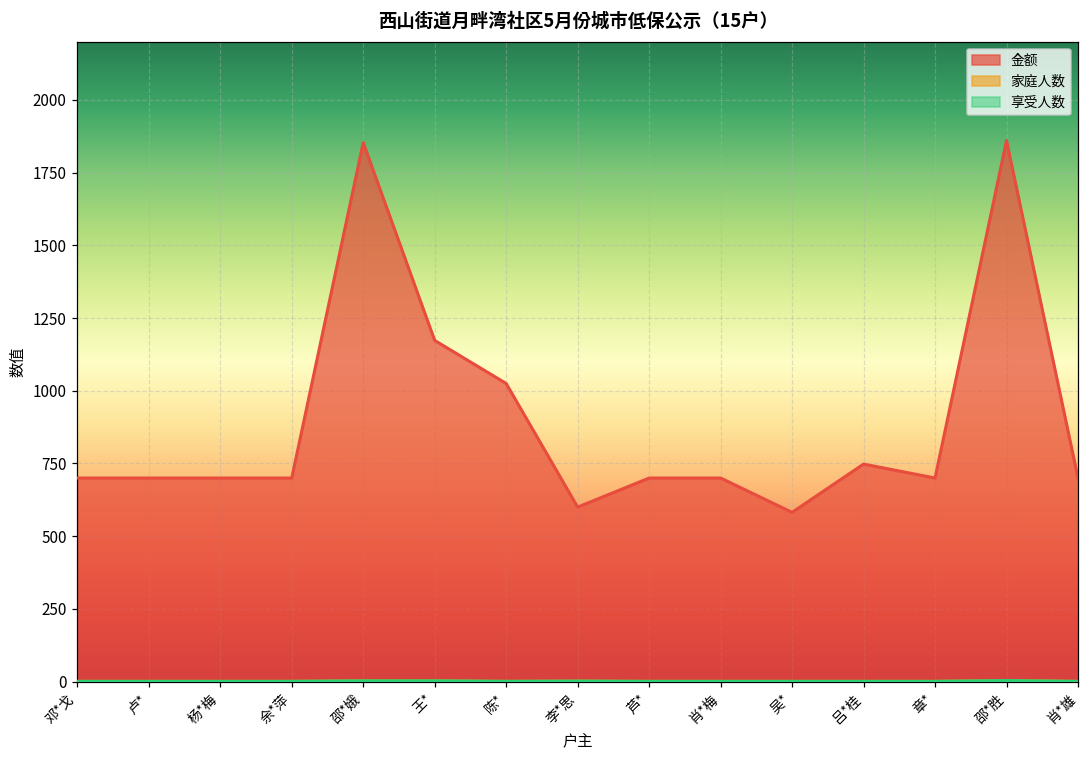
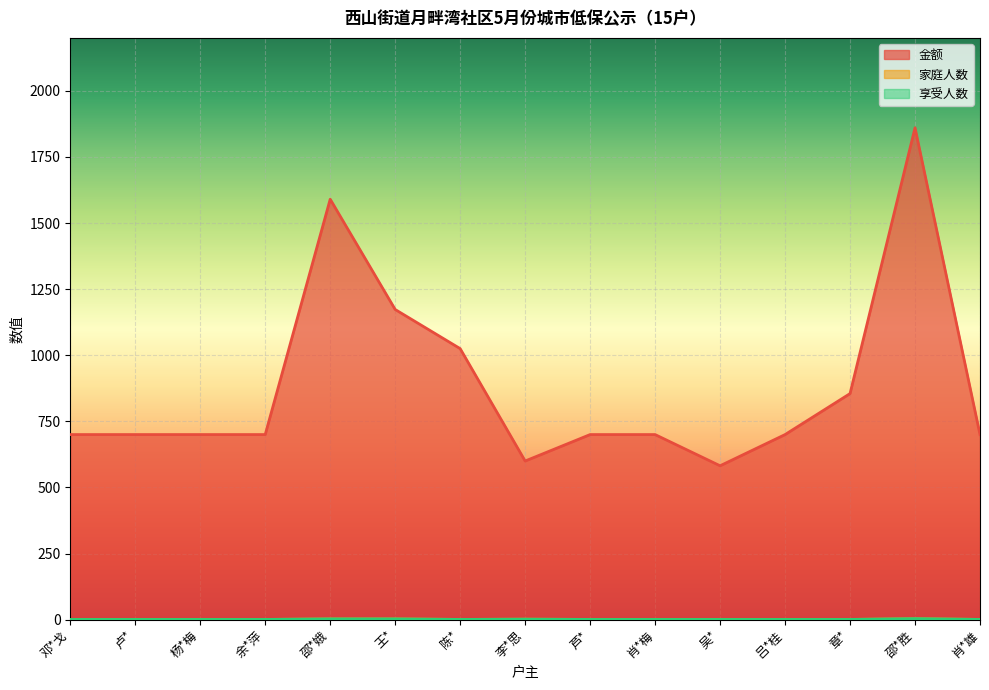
金额, 邵*娥: 1850 -> 1590
金额, 吕*桂: 750 -> 700
金额, 章*: 700 -> 860
